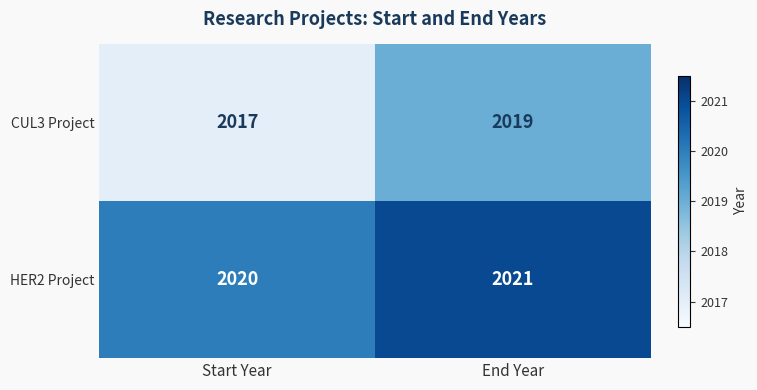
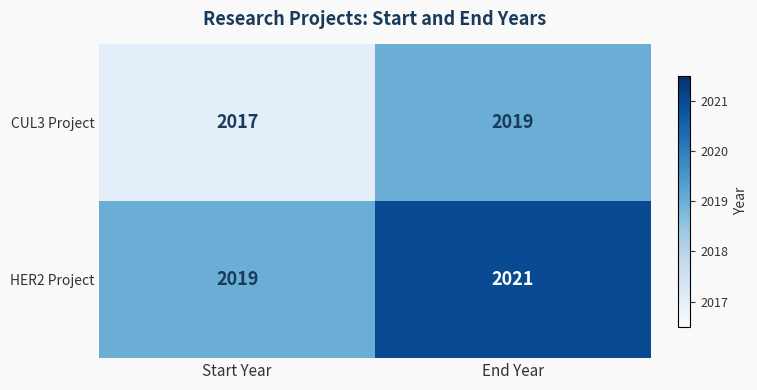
HER2 Project, Start Year: 2020 -> 2019
